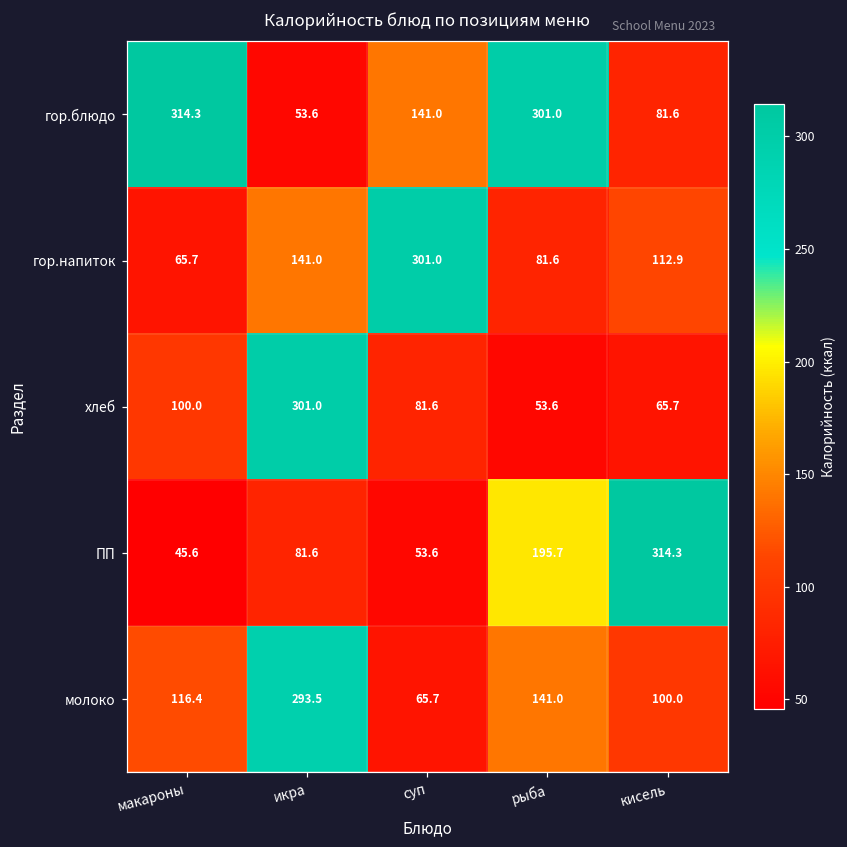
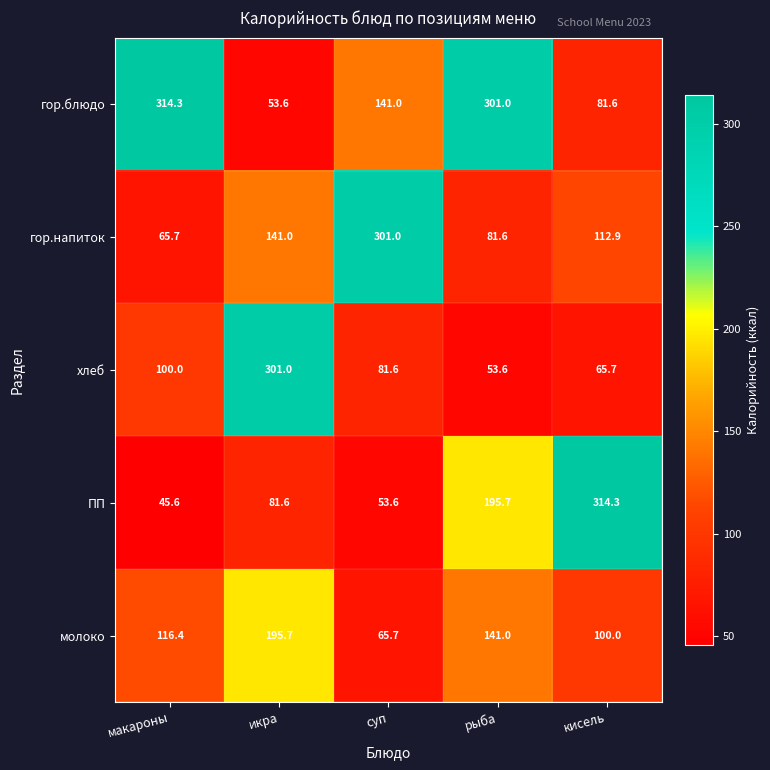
молоко, икра: 293.5 -> 195.7
